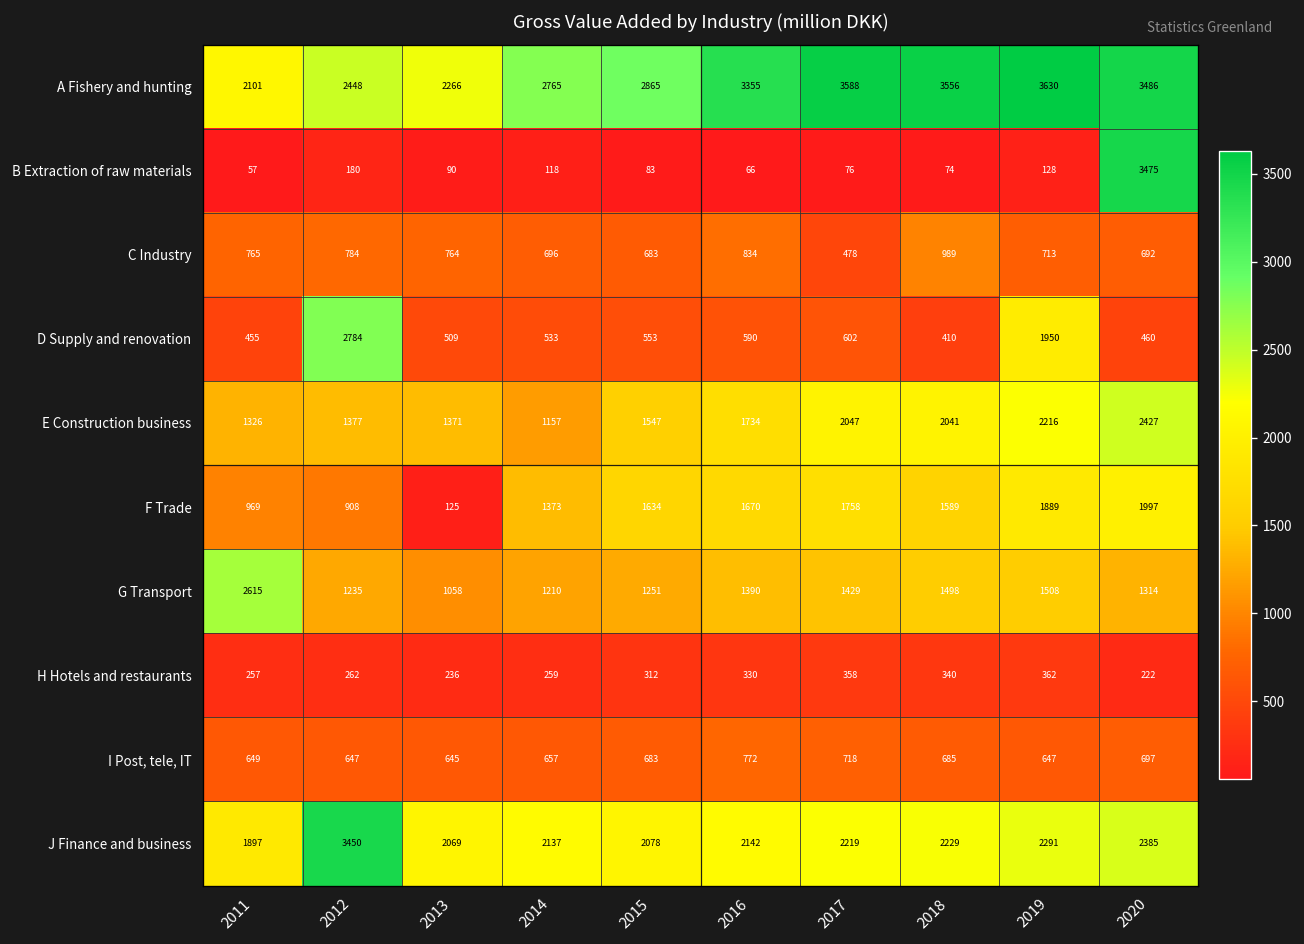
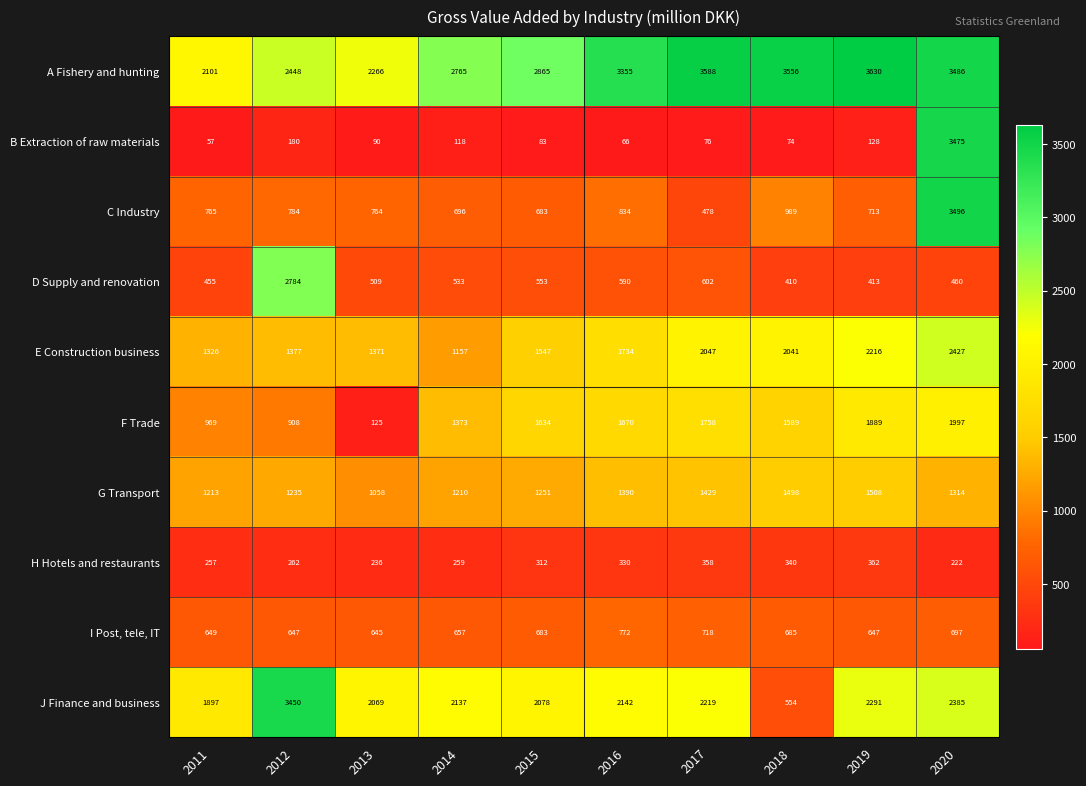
C Industry, 2020: 692 -> 3496
D Supply and renovation, 2019: 1950 -> 413
G Transport, 2011: 2615 -> 1213
J Finance and business, 2018: 2229 -> 554
